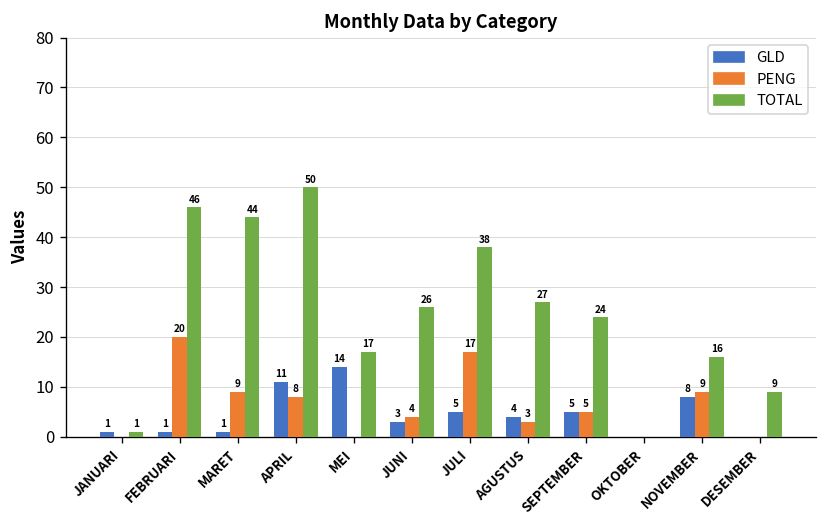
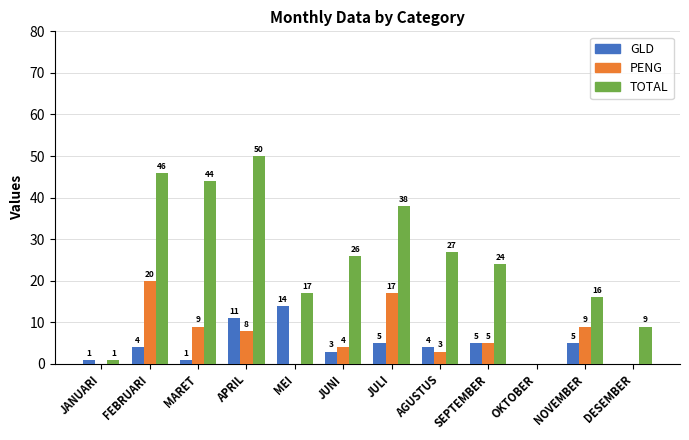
GLD, FEBRUARI: 1 -> 4
GLD, NOVEMBER: 8 -> 5
